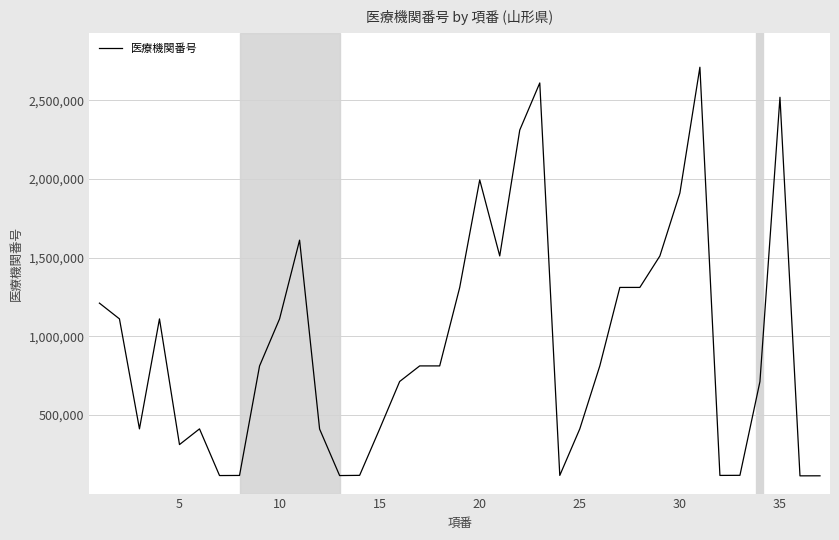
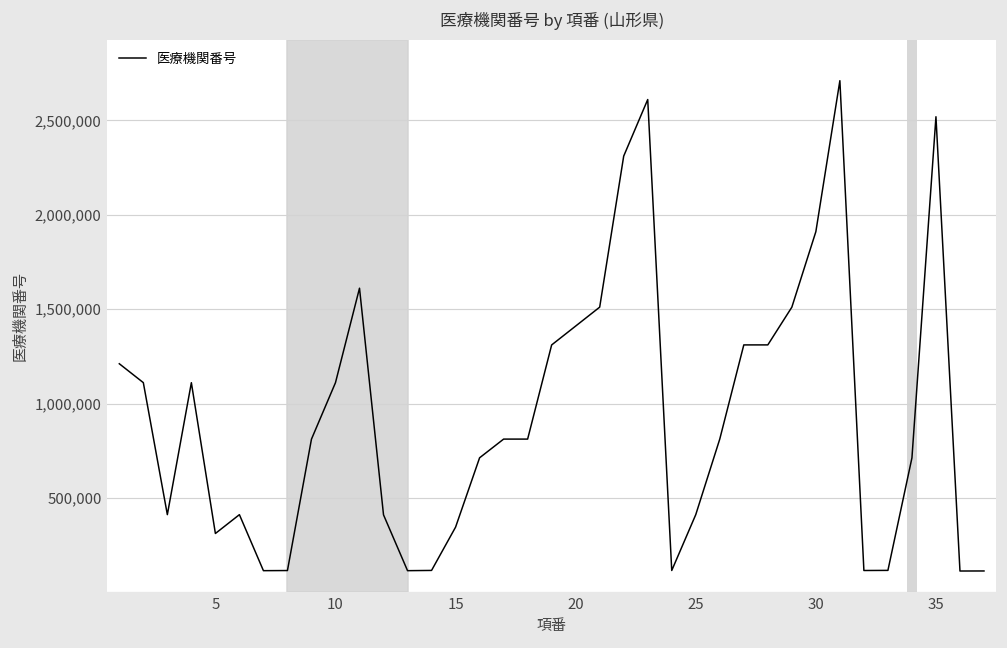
15: 410,000 -> 350,000
20: 1,990,000 -> 1,410,000
